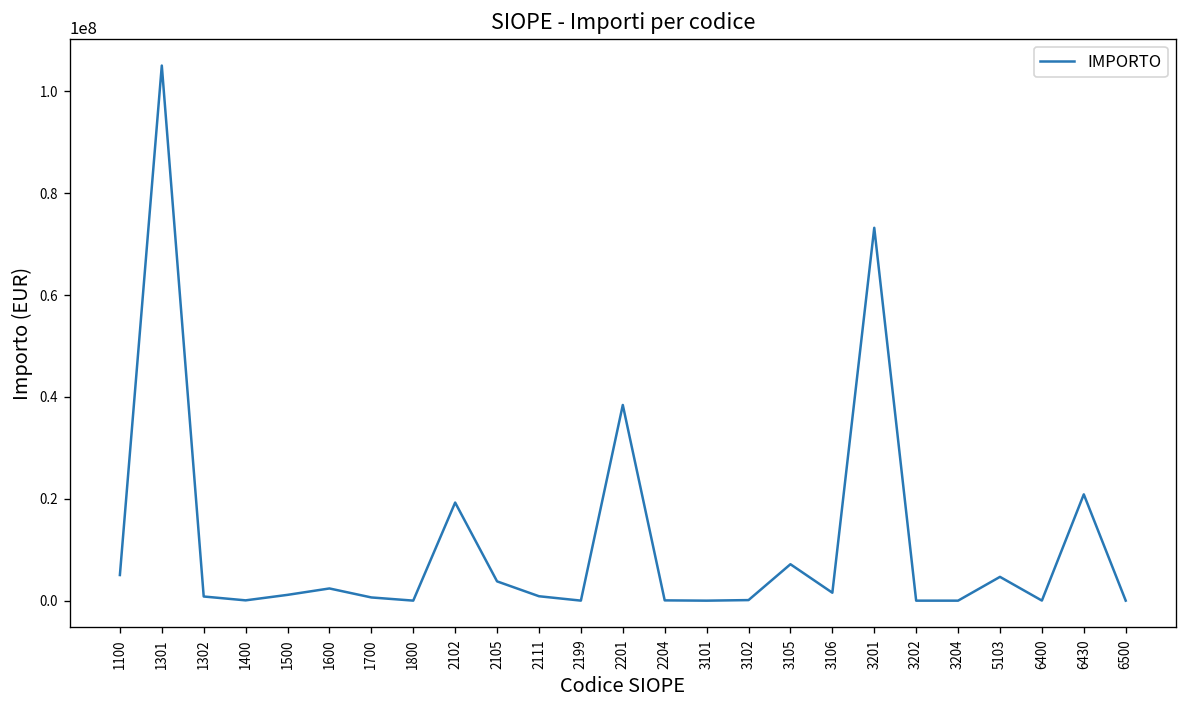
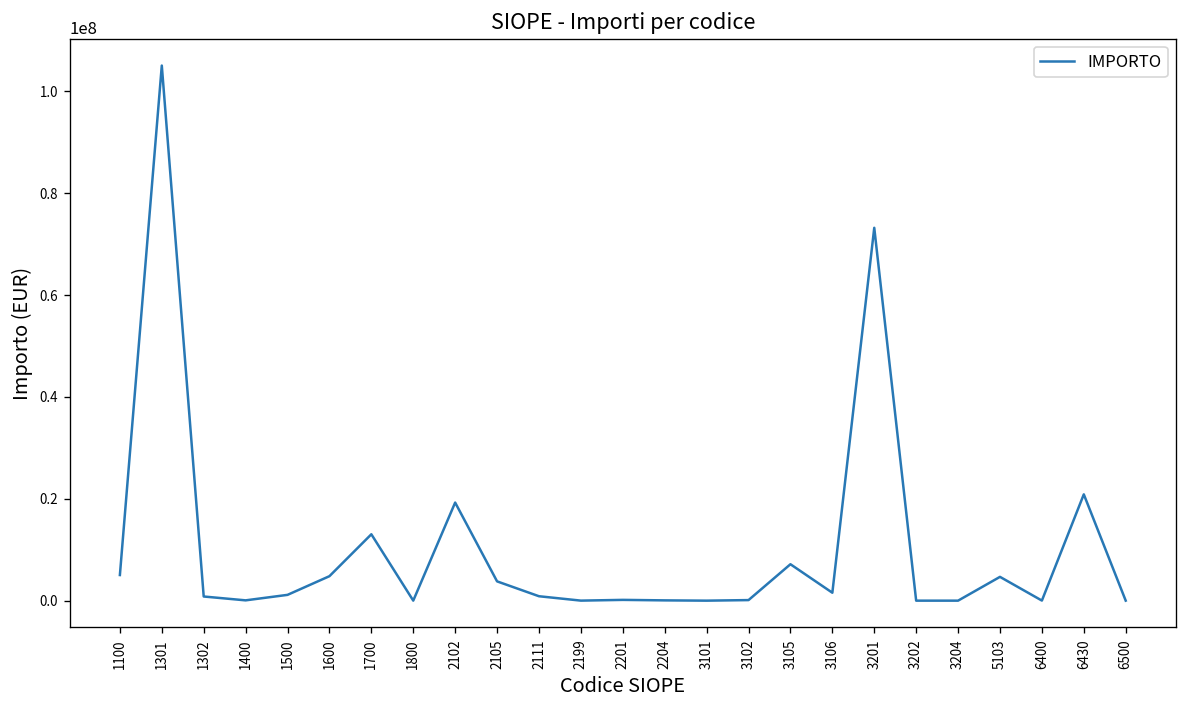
1600: 2000000 -> 5000000
1700: 1000000 -> 13000000
2201: 38000000 -> 0
